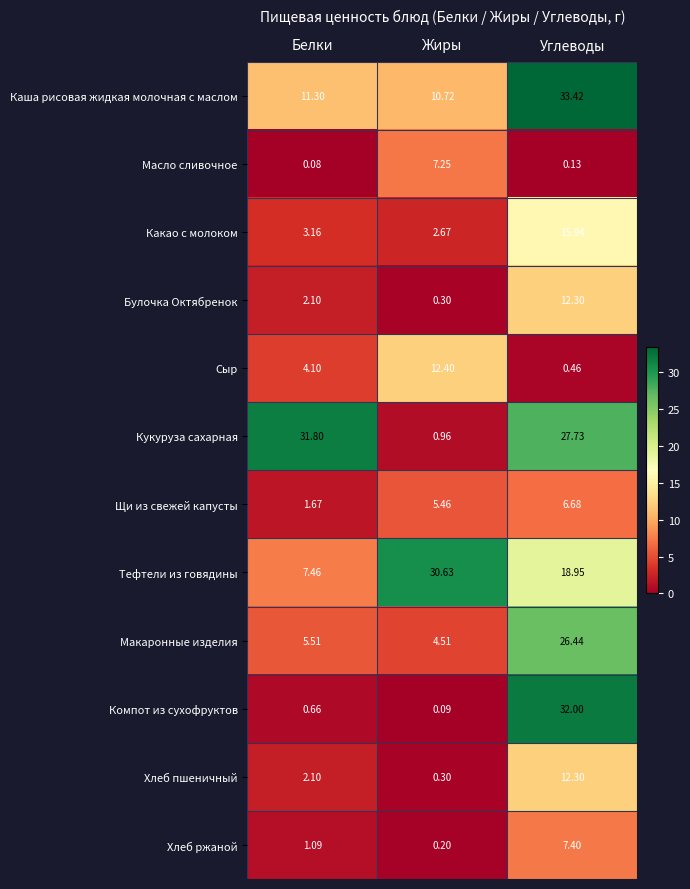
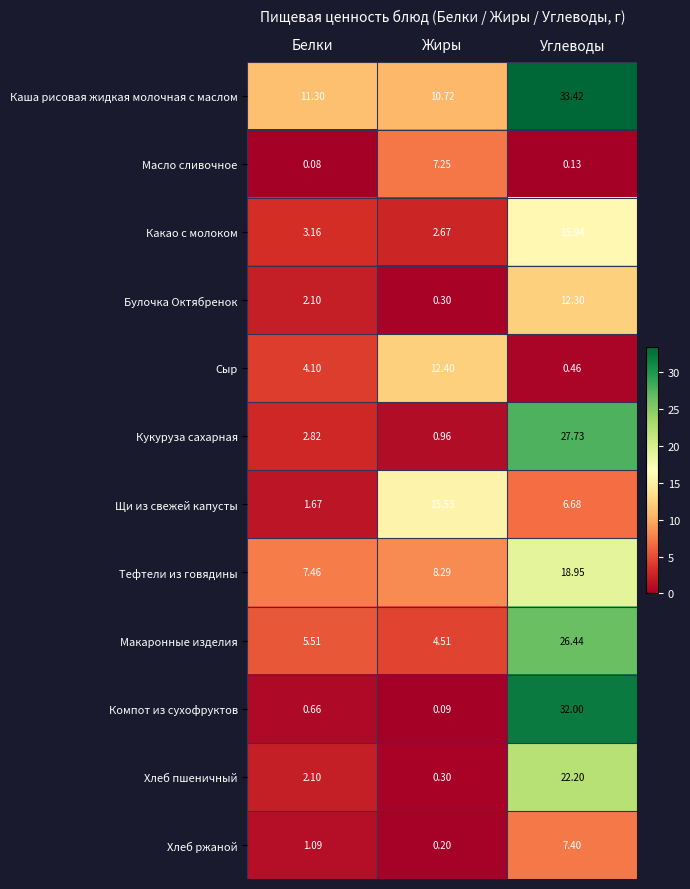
Кукуруза сахарная, Белки: 31.80 -> 2.82
Щи из свежей капусты, Жиры: 5.46 -> 15.53
Тефтели из говядины, Жиры: 30.63 -> 8.29
Хлеб пшеничный, Углеводы: 12.30 -> 22.20
